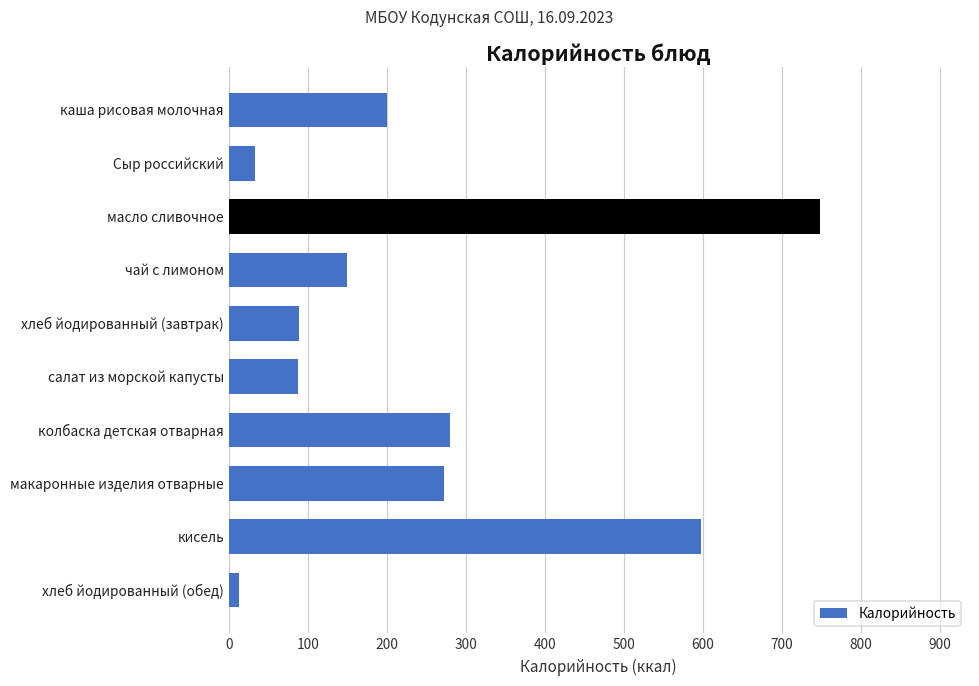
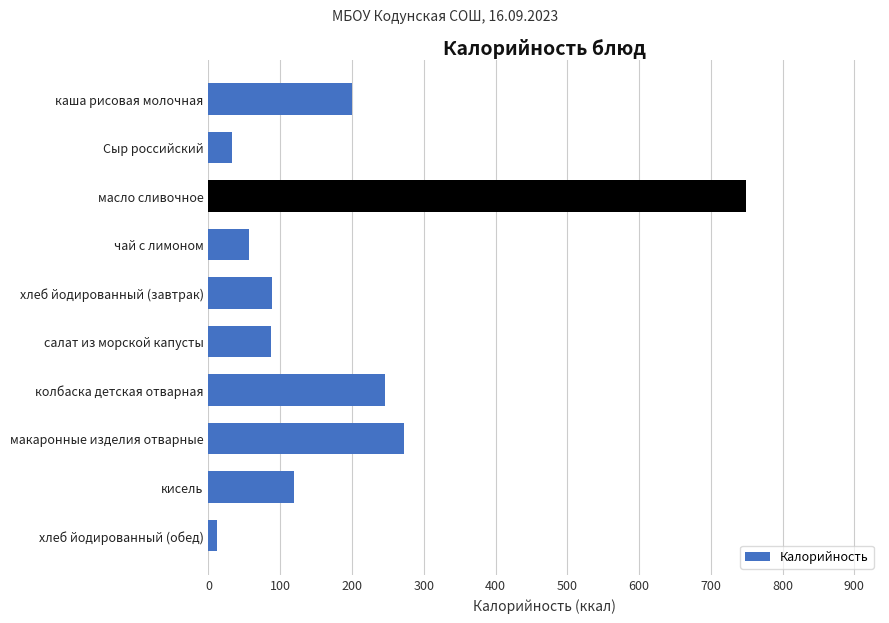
чай с лимоном: 150 -> 60
колбаска детская отварная: 280 -> 250
кисель: 600 -> 120
